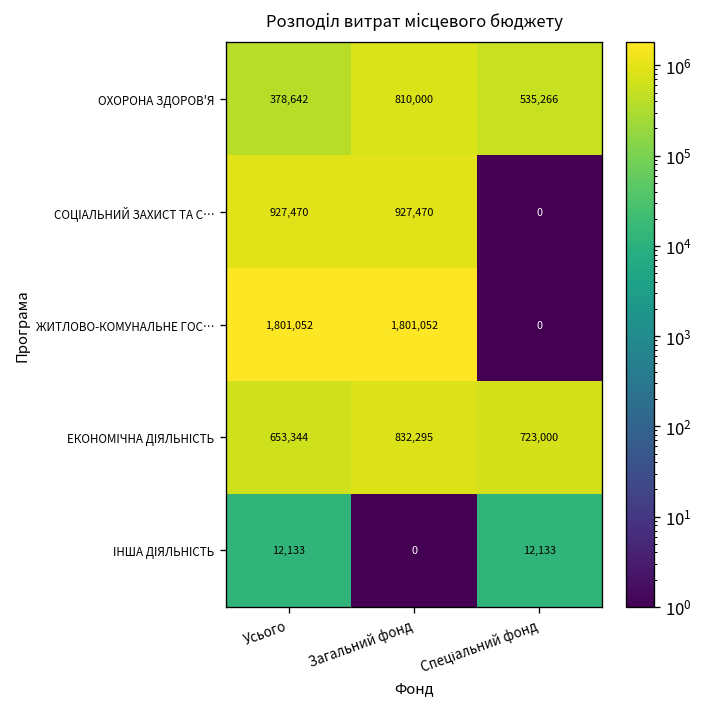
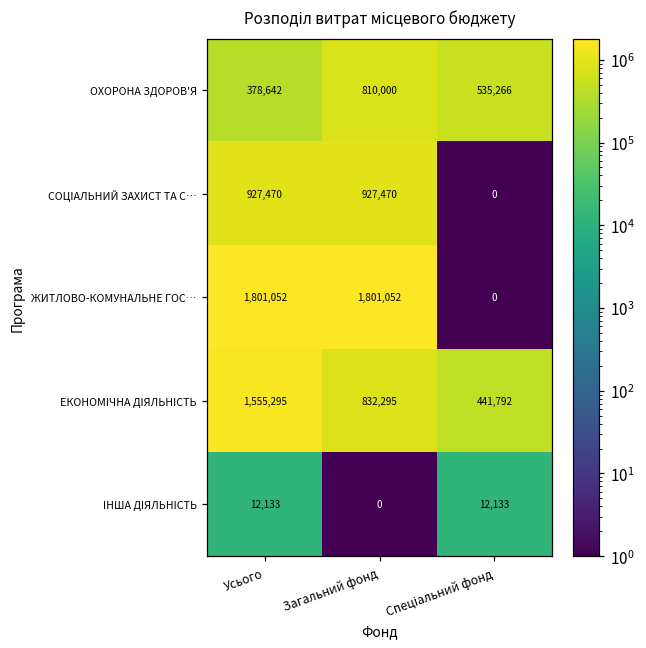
ЕКОНОМІЧНА ДІЯЛЬНІСТЬ, Усього: 653,344 -> 1,555,295
ЕКОНОМІЧНА ДІЯЛЬНІСТЬ, Спеціальний фонд: 723,000 -> 441,792
